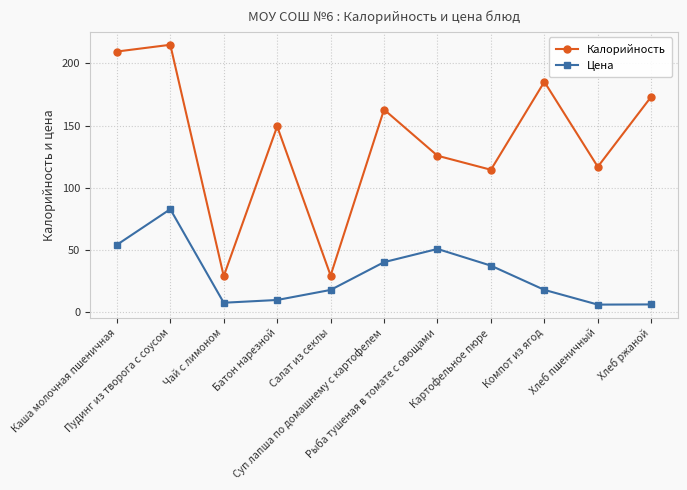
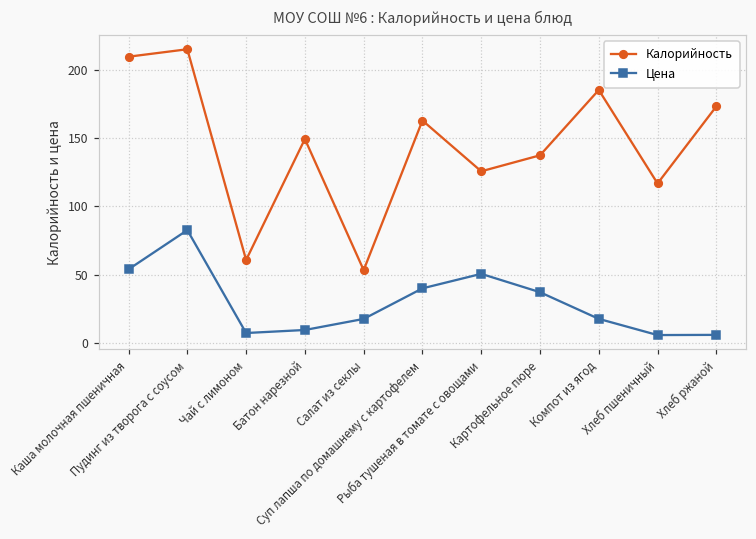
Калорийность, Чай с лимоном: 29 -> 61
Калорийность, Салат из секлы: 29 -> 53
Калорийность, Картофельное пюре: 114 -> 137
